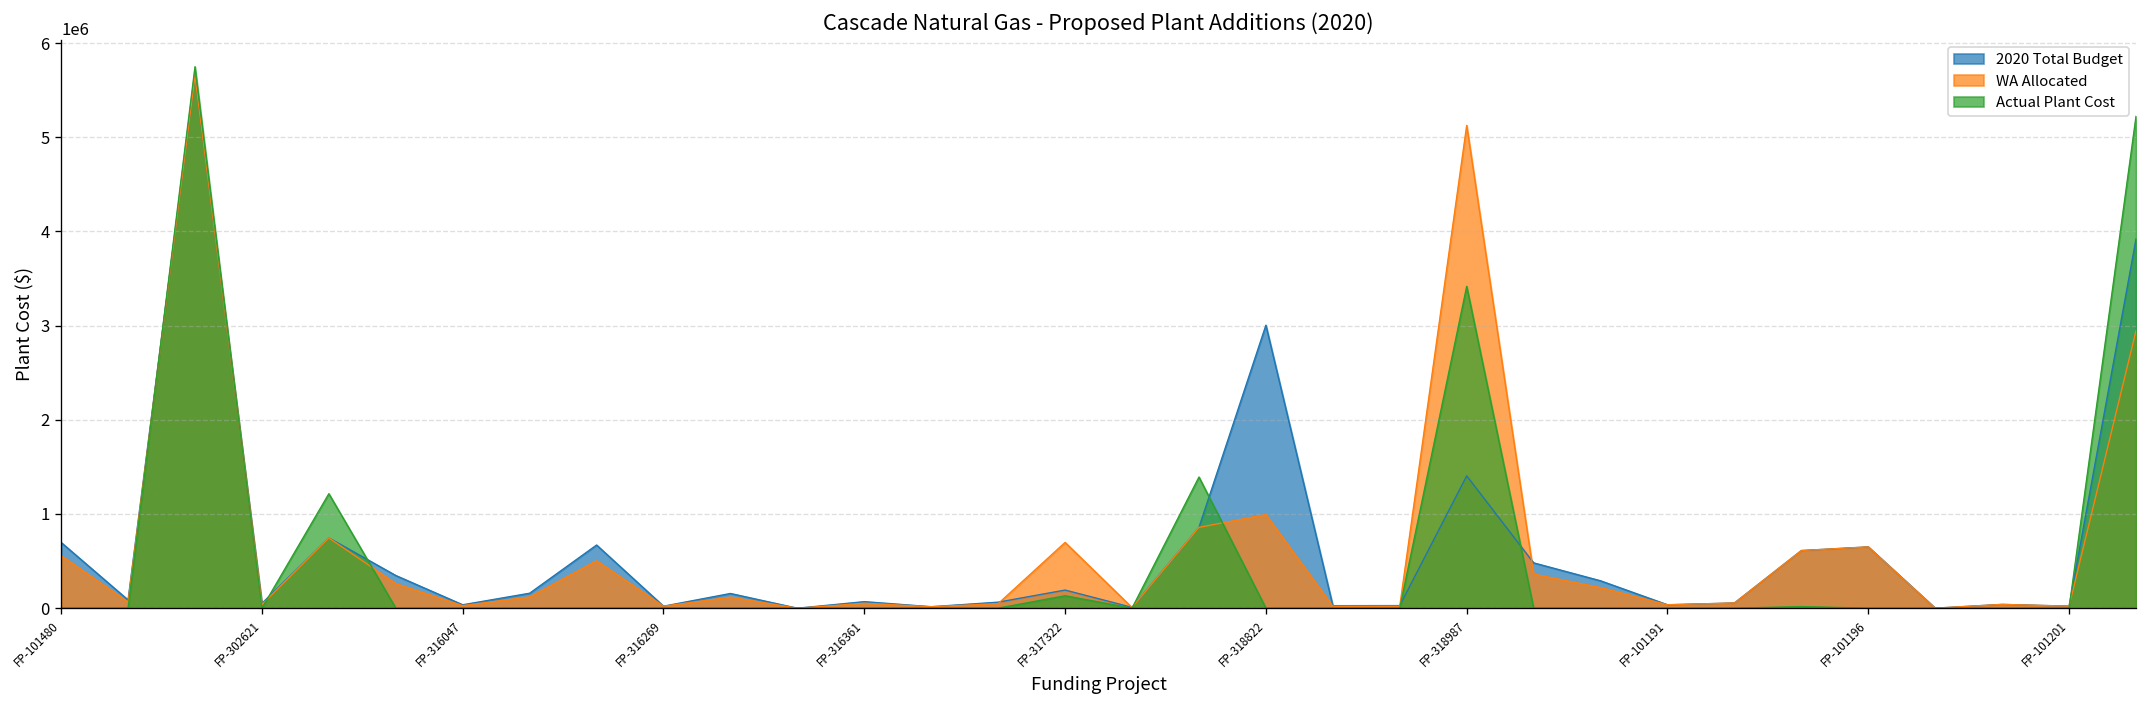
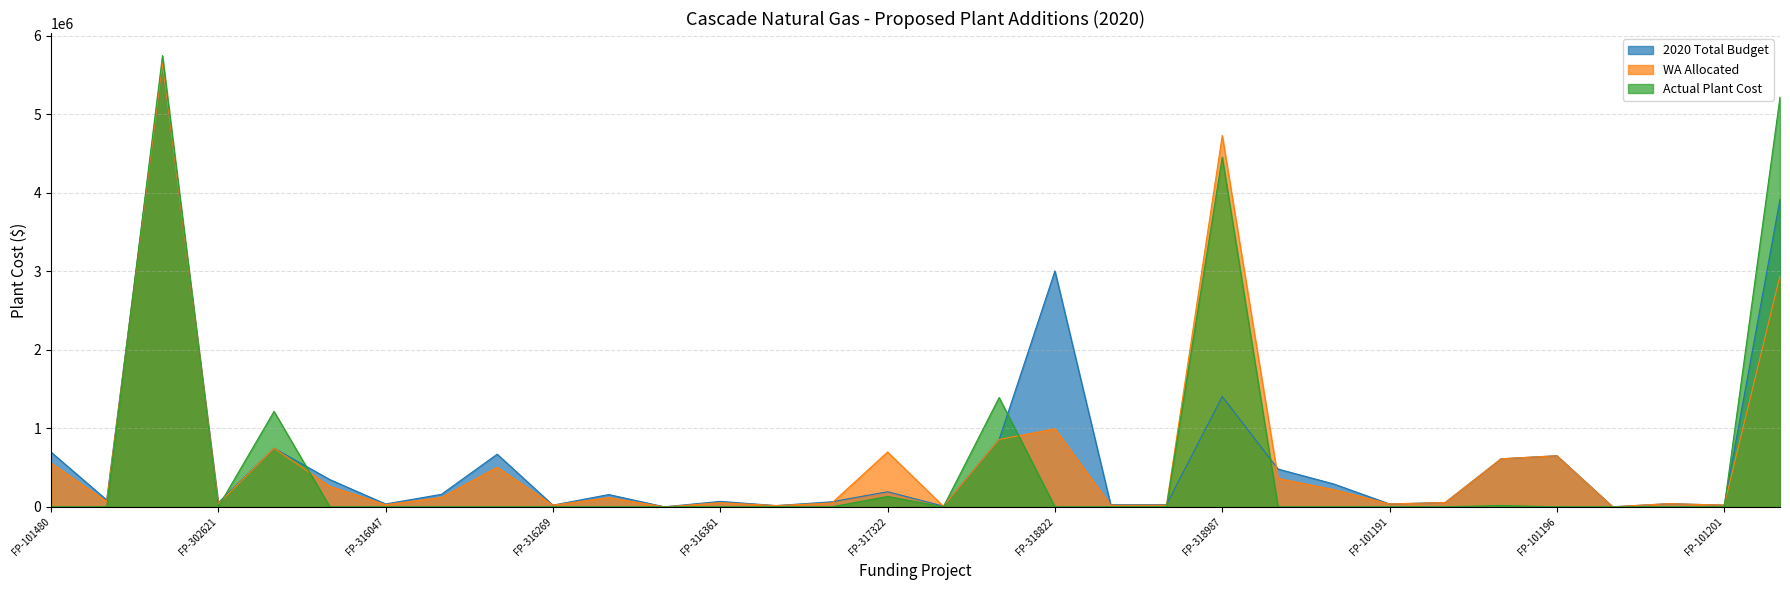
WA Allocated, FP-318987: 5100000 -> 4700000
Actual Plant Cost, FP-318987: 3400000 -> 4500000
